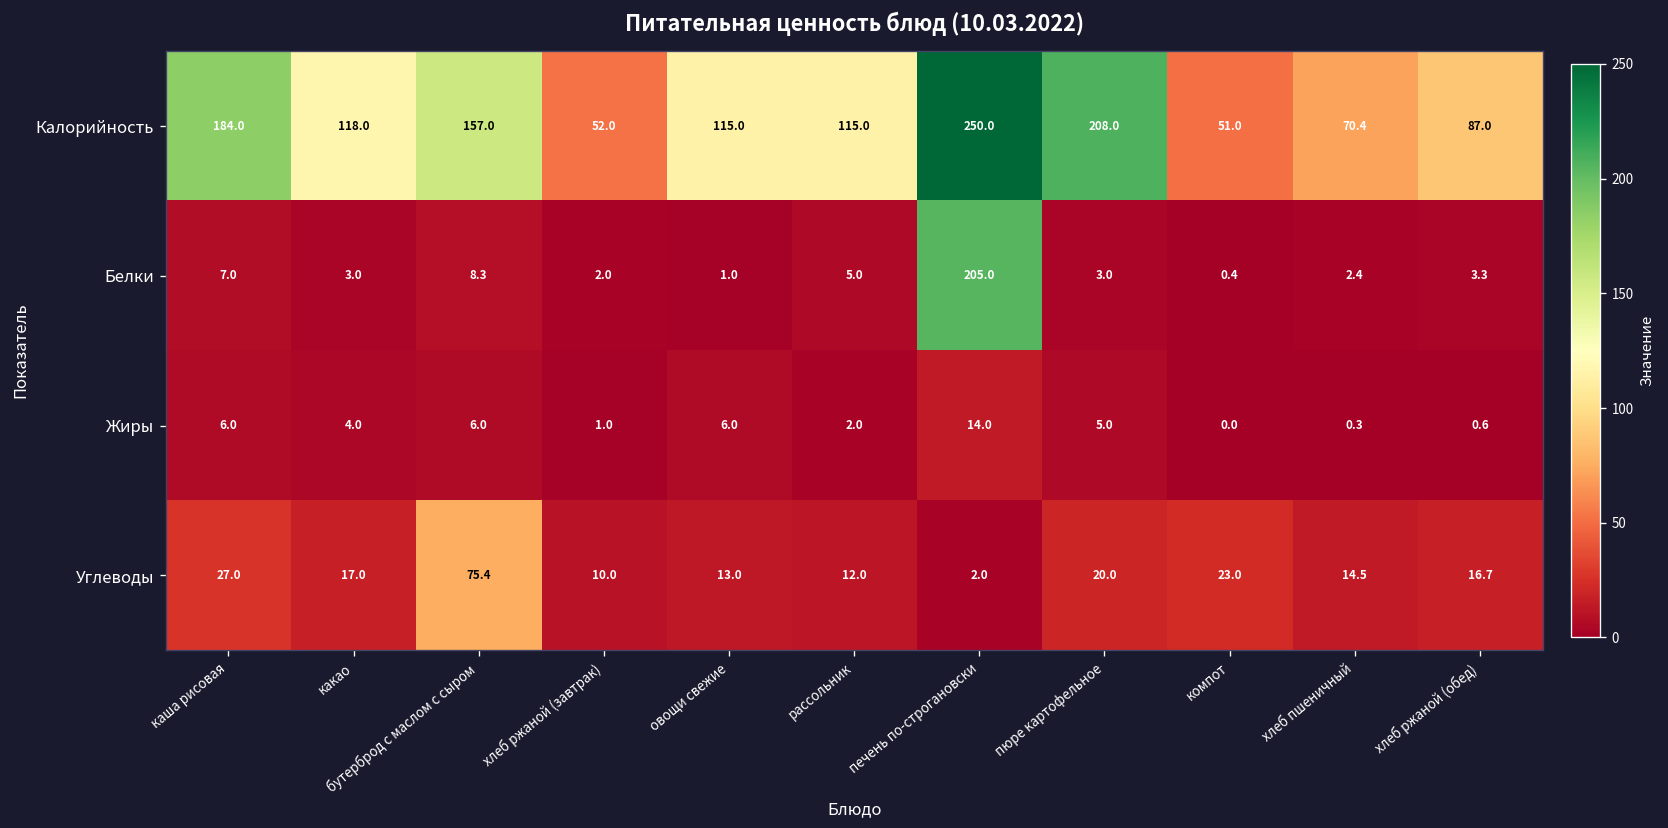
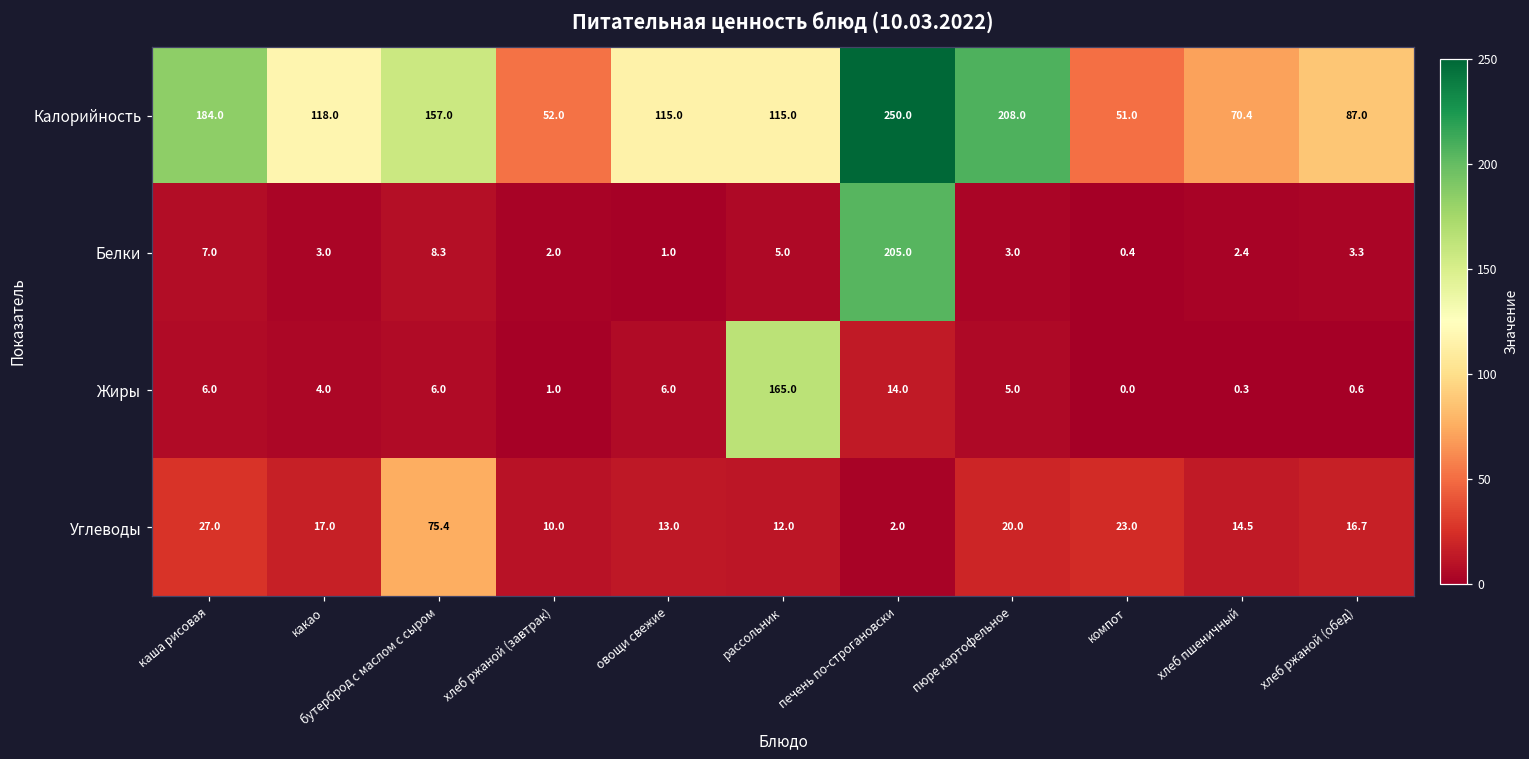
Жиры, рассольник: 2.0 -> 165.0
